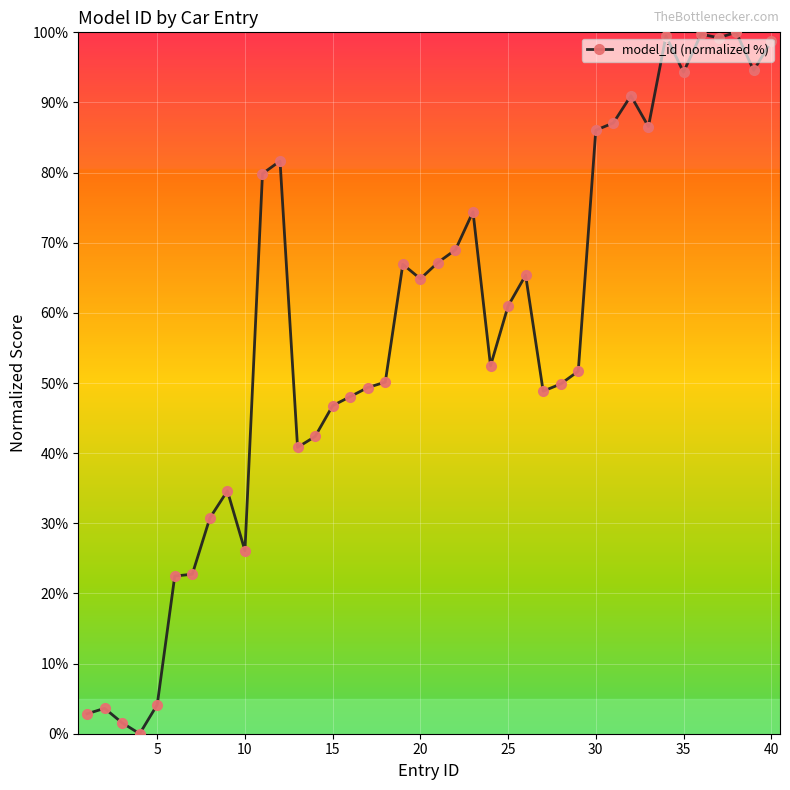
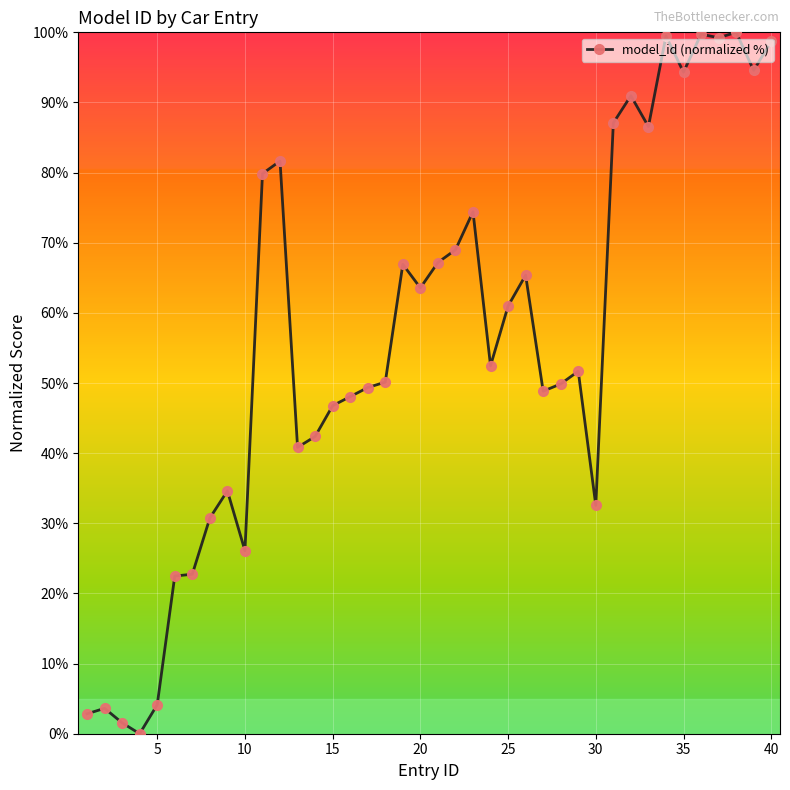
20: 65% -> 64%
30: 86% -> 33%
